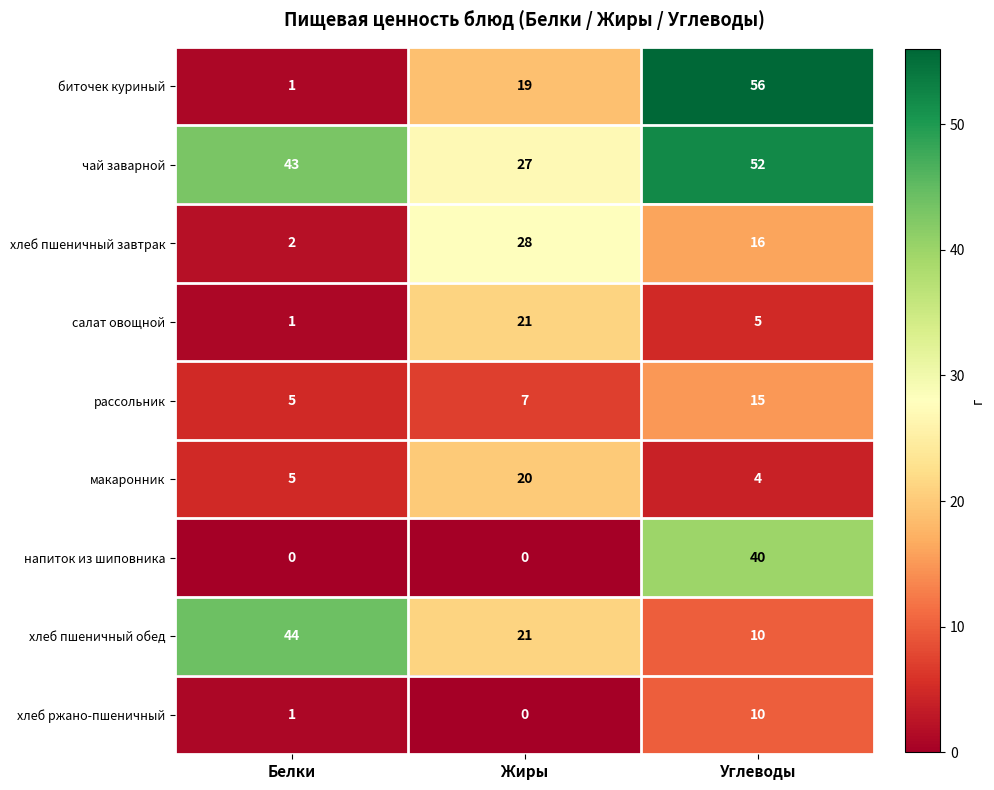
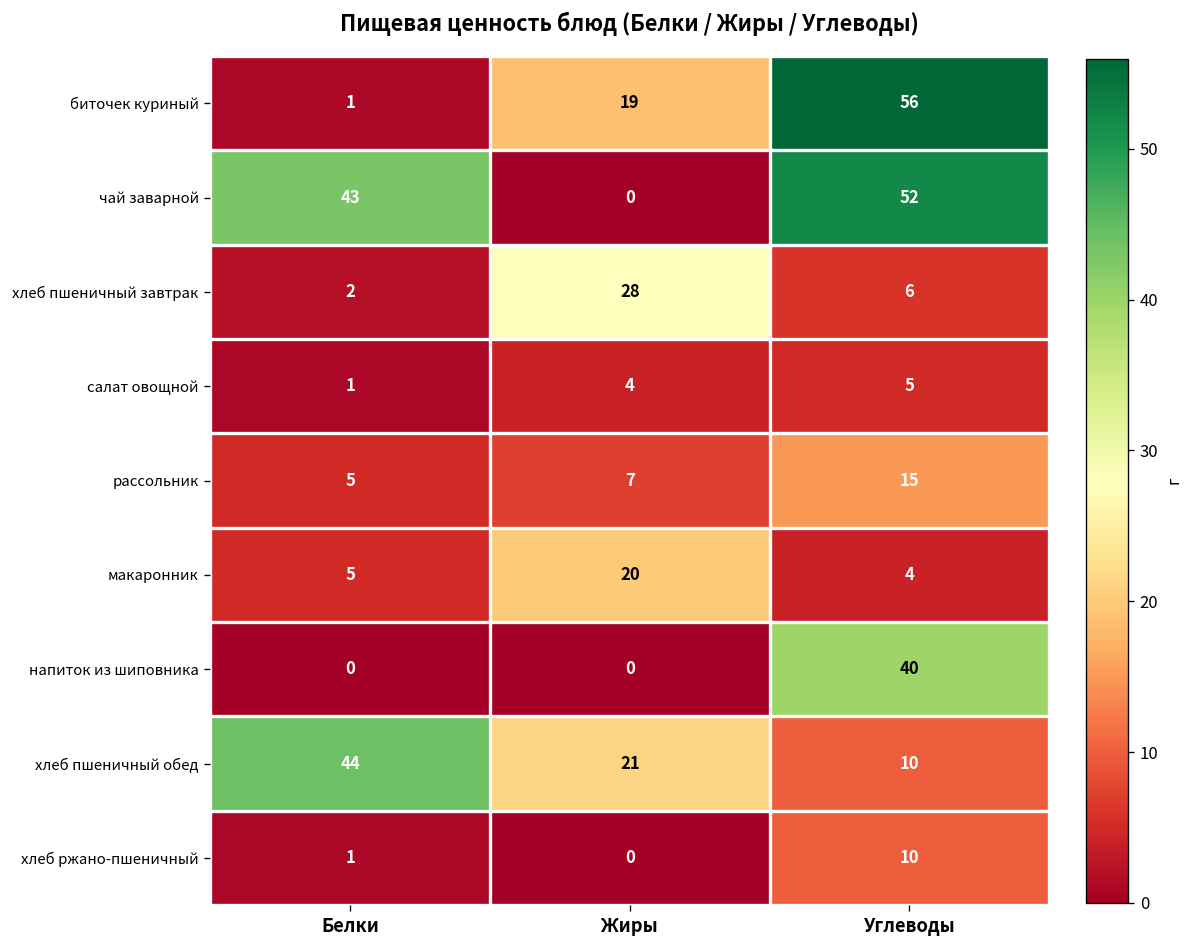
чай заварной, Жиры: 27 -> 0
хлеб пшеничный завтрак, Углеводы: 16 -> 6
салат овощной, Жиры: 21 -> 4
